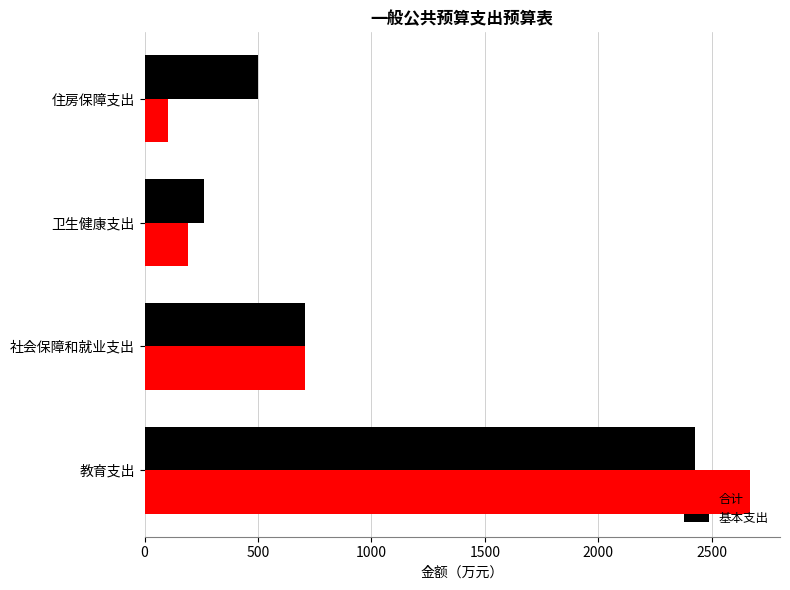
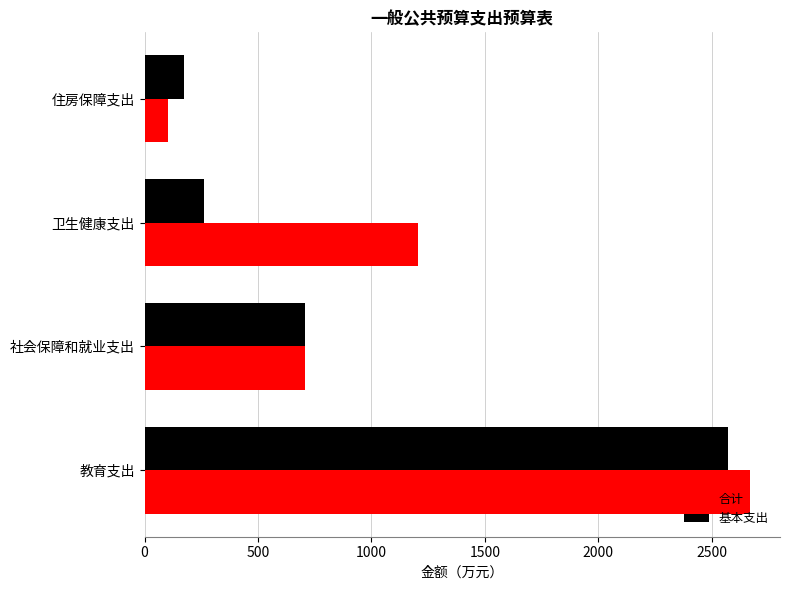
基本支出, 住房保障支出: 500 -> 170
合计, 卫生健康支出: 190 -> 1200
基本支出, 教育支出: 2430 -> 2570
